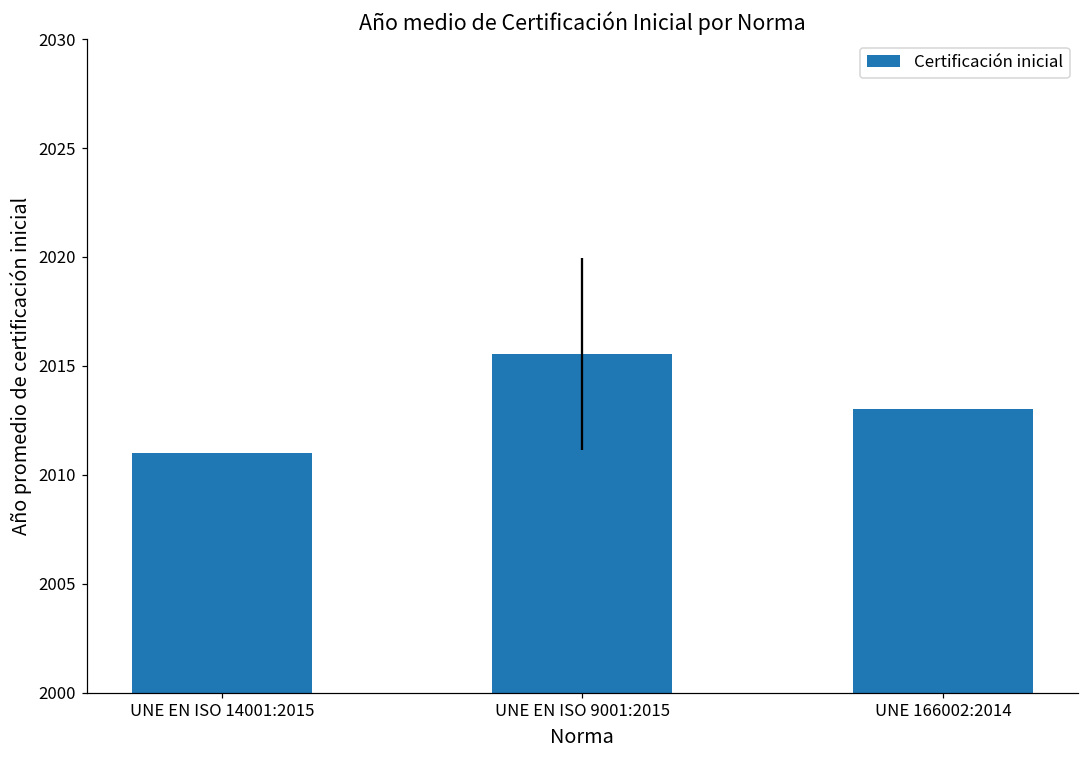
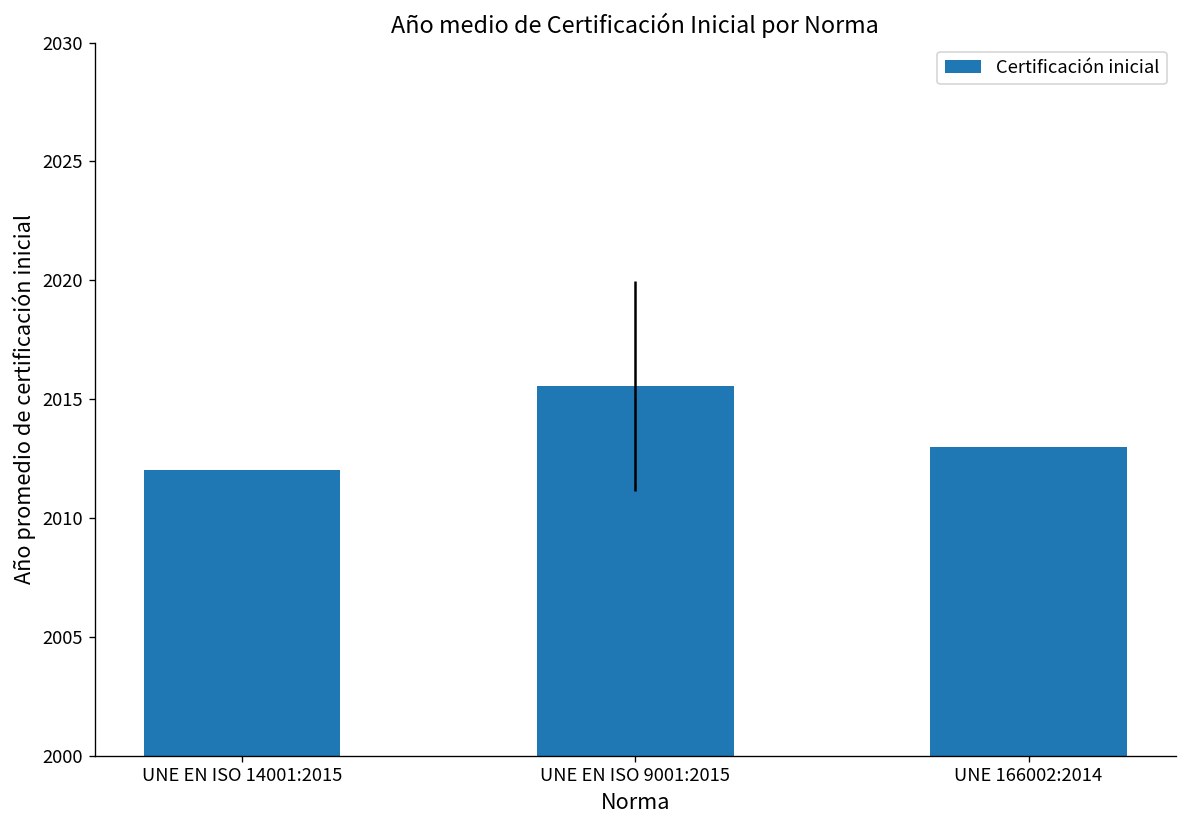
UNE EN ISO 14001:2015: 2011 -> 2012
